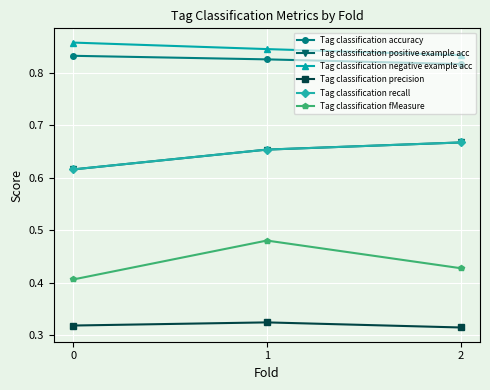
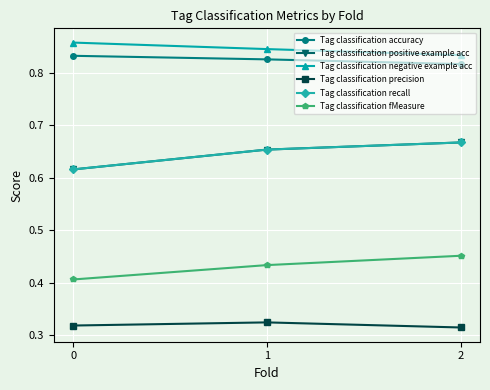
Tag classification fMeasure, 1: 0.48 -> 0.43
Tag classification fMeasure, 2: 0.43 -> 0.45
